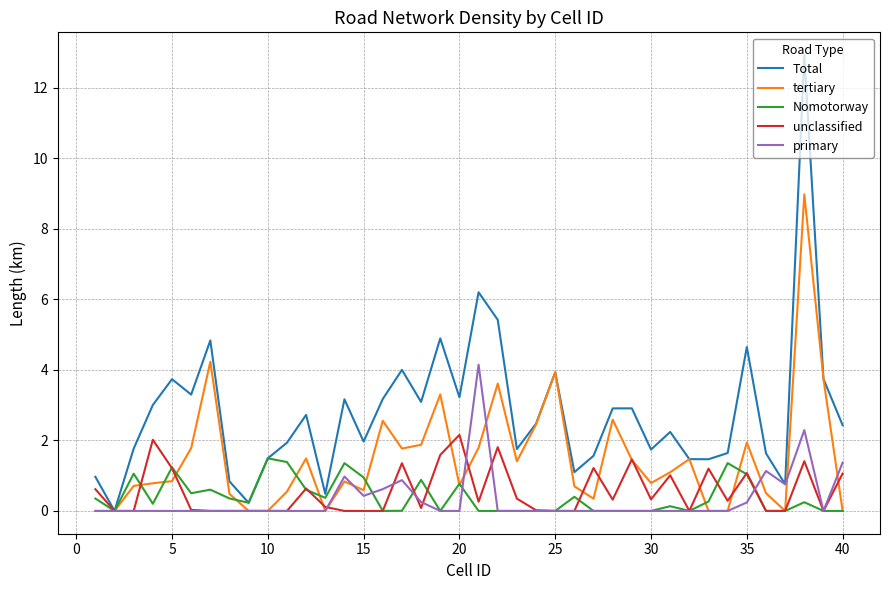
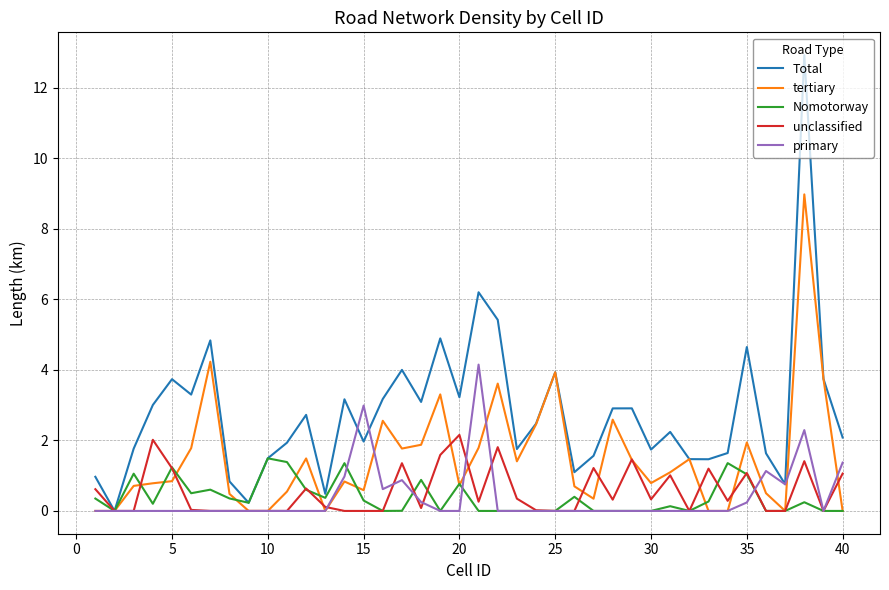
Nomotorway, 15: 1.0 -> 0.3
primary, 15: 0.4 -> 3.0
Total, 40: 2.4 -> 2.1
